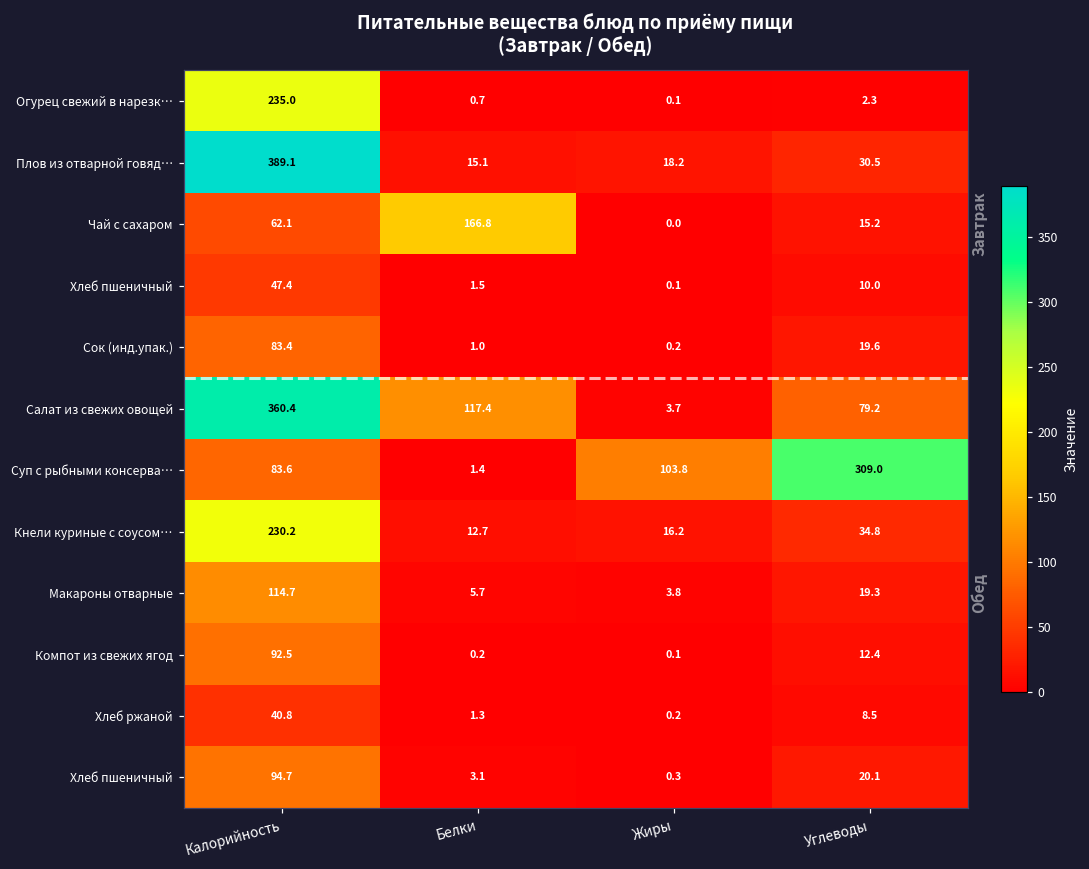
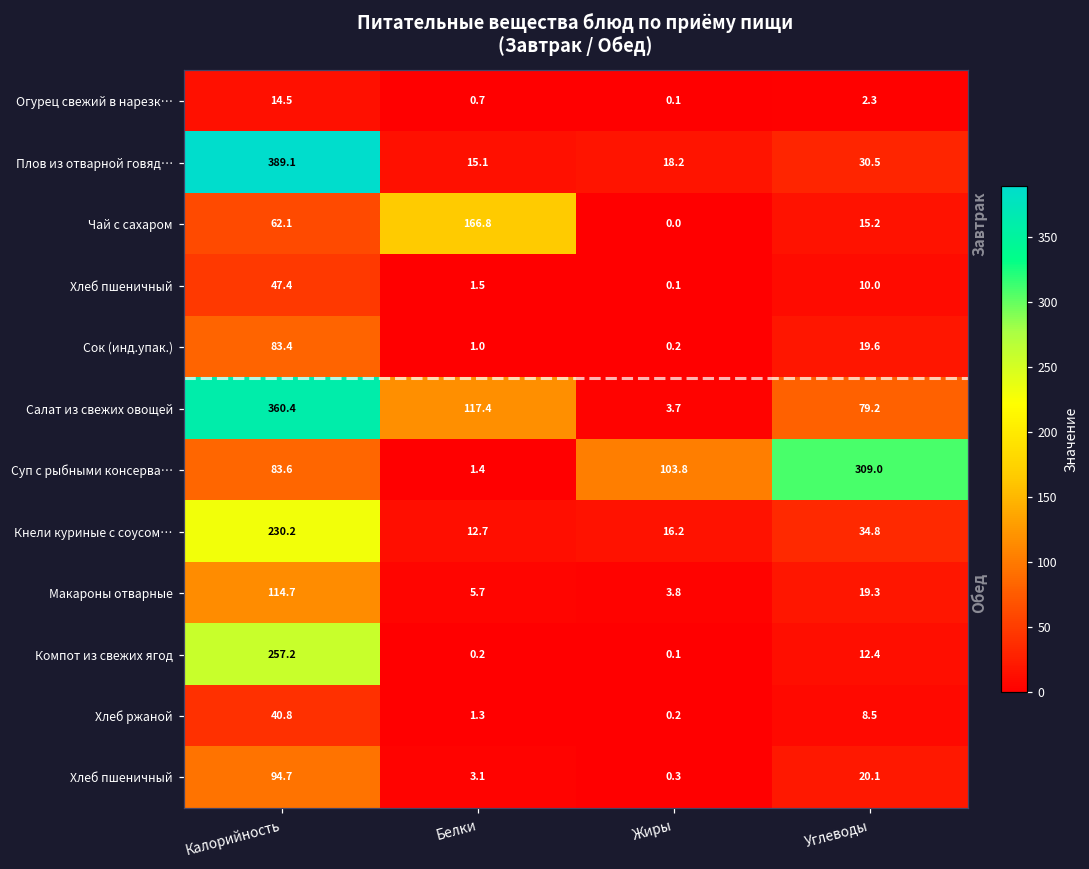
Огурец свежий в нарезк…, Калорийность: 235.0 -> 14.5
Компот из свежих ягод, Калорийность: 92.5 -> 257.2
